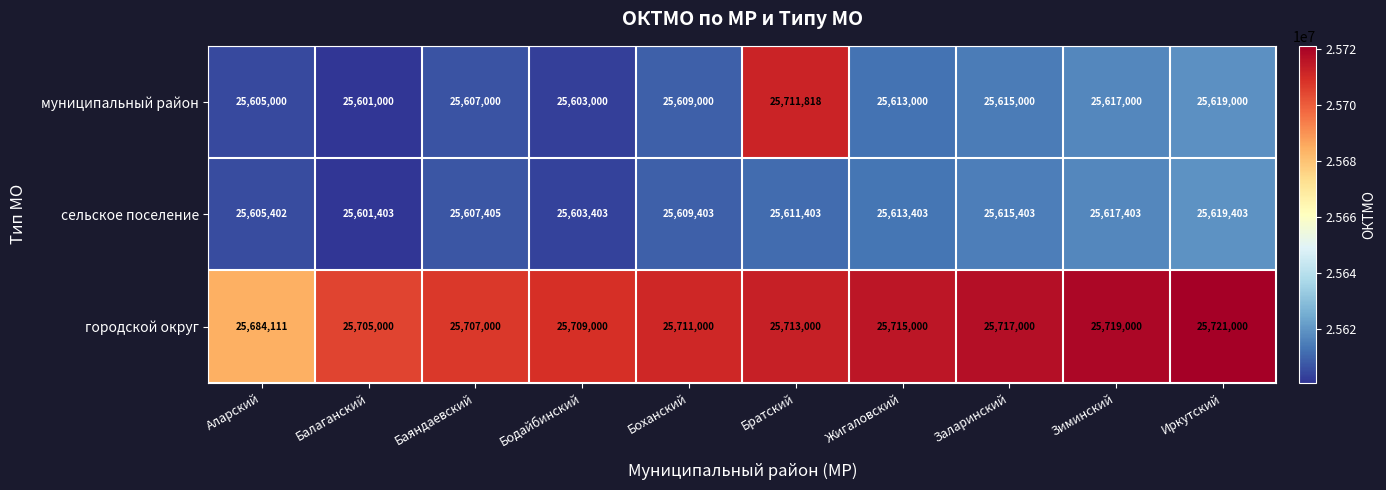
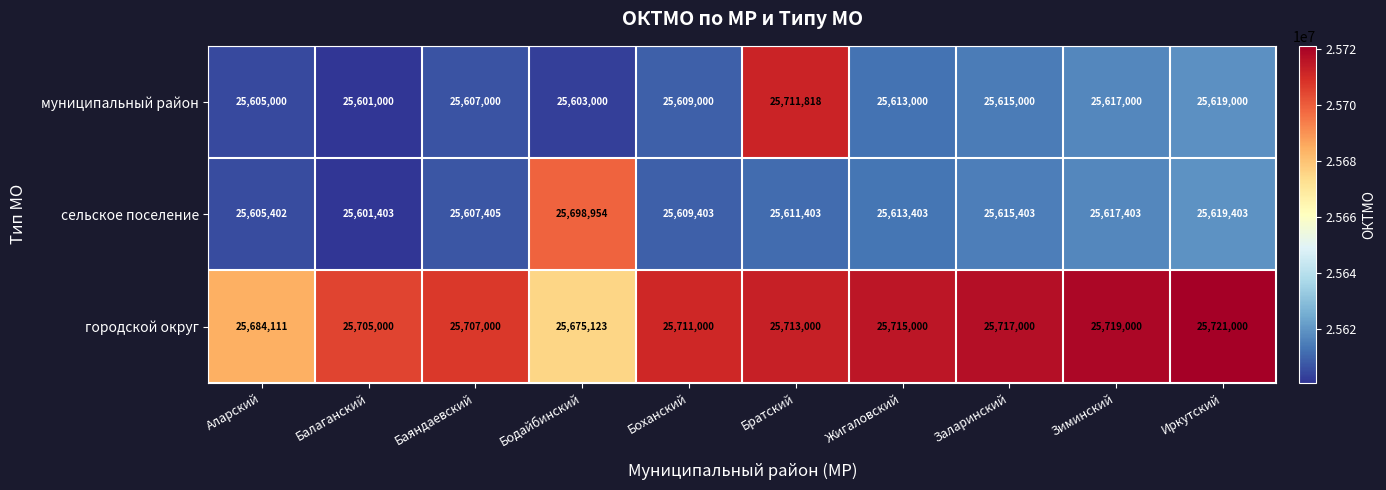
сельское поселение, Бодайбинский: 25,603,403 -> 25,698,954
городской округ, Бодайбинский: 25,709,000 -> 25,675,123
